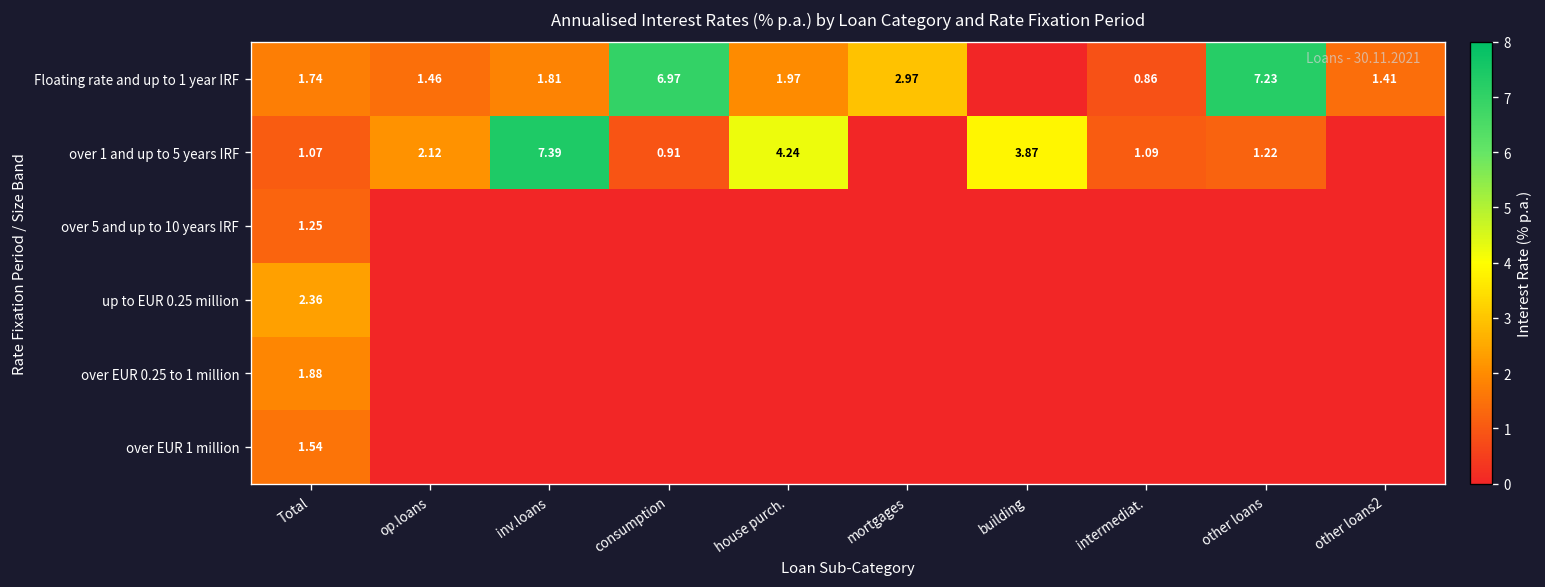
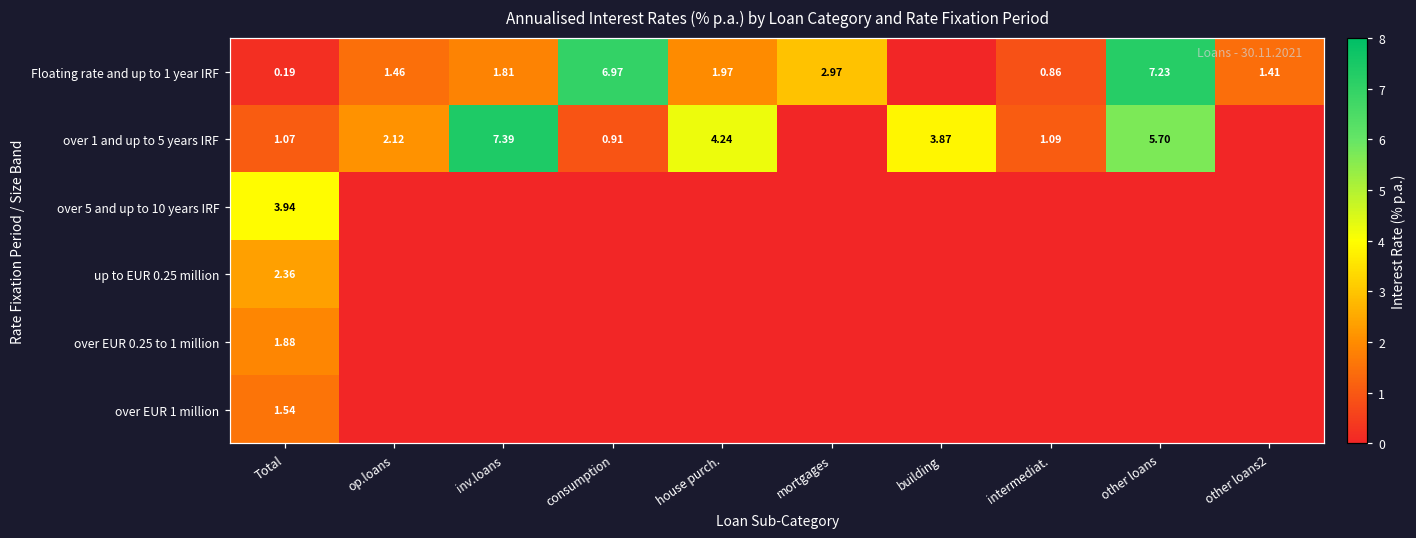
Floating rate and up to 1 year IRF, Total: 1.74 -> 0.19
over 1 and up to 5 years IRF, other loans: 1.22 -> 5.70
over 5 and up to 10 years IRF, Total: 1.25 -> 3.94
